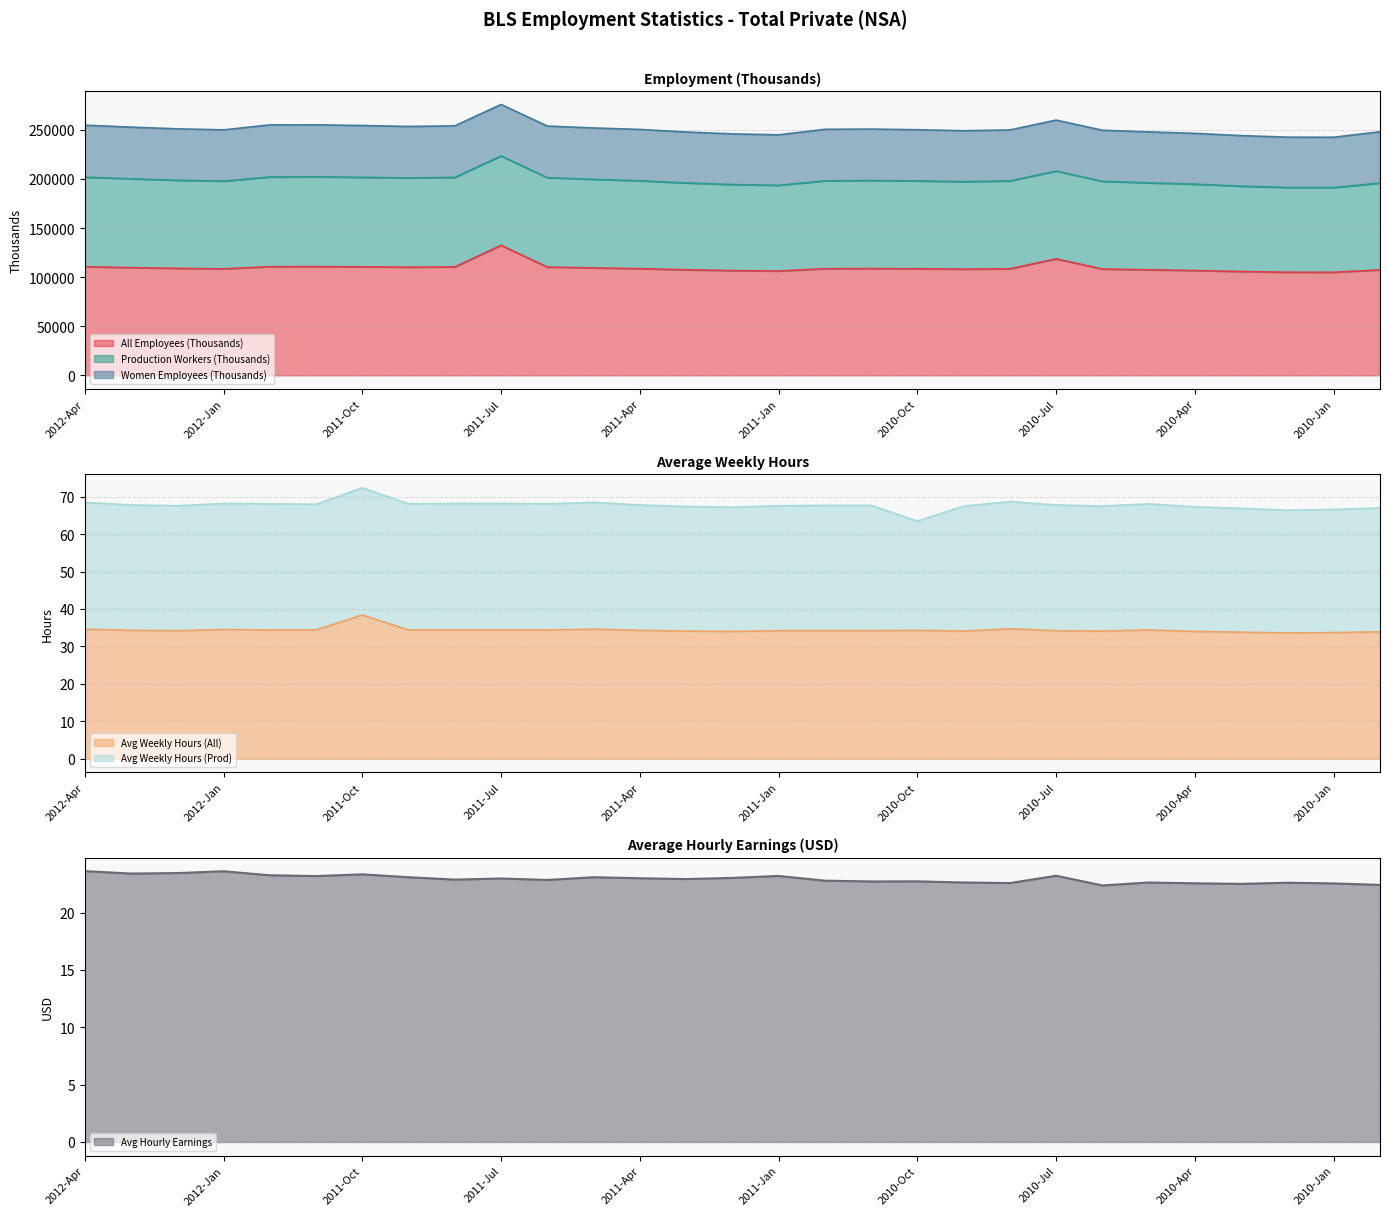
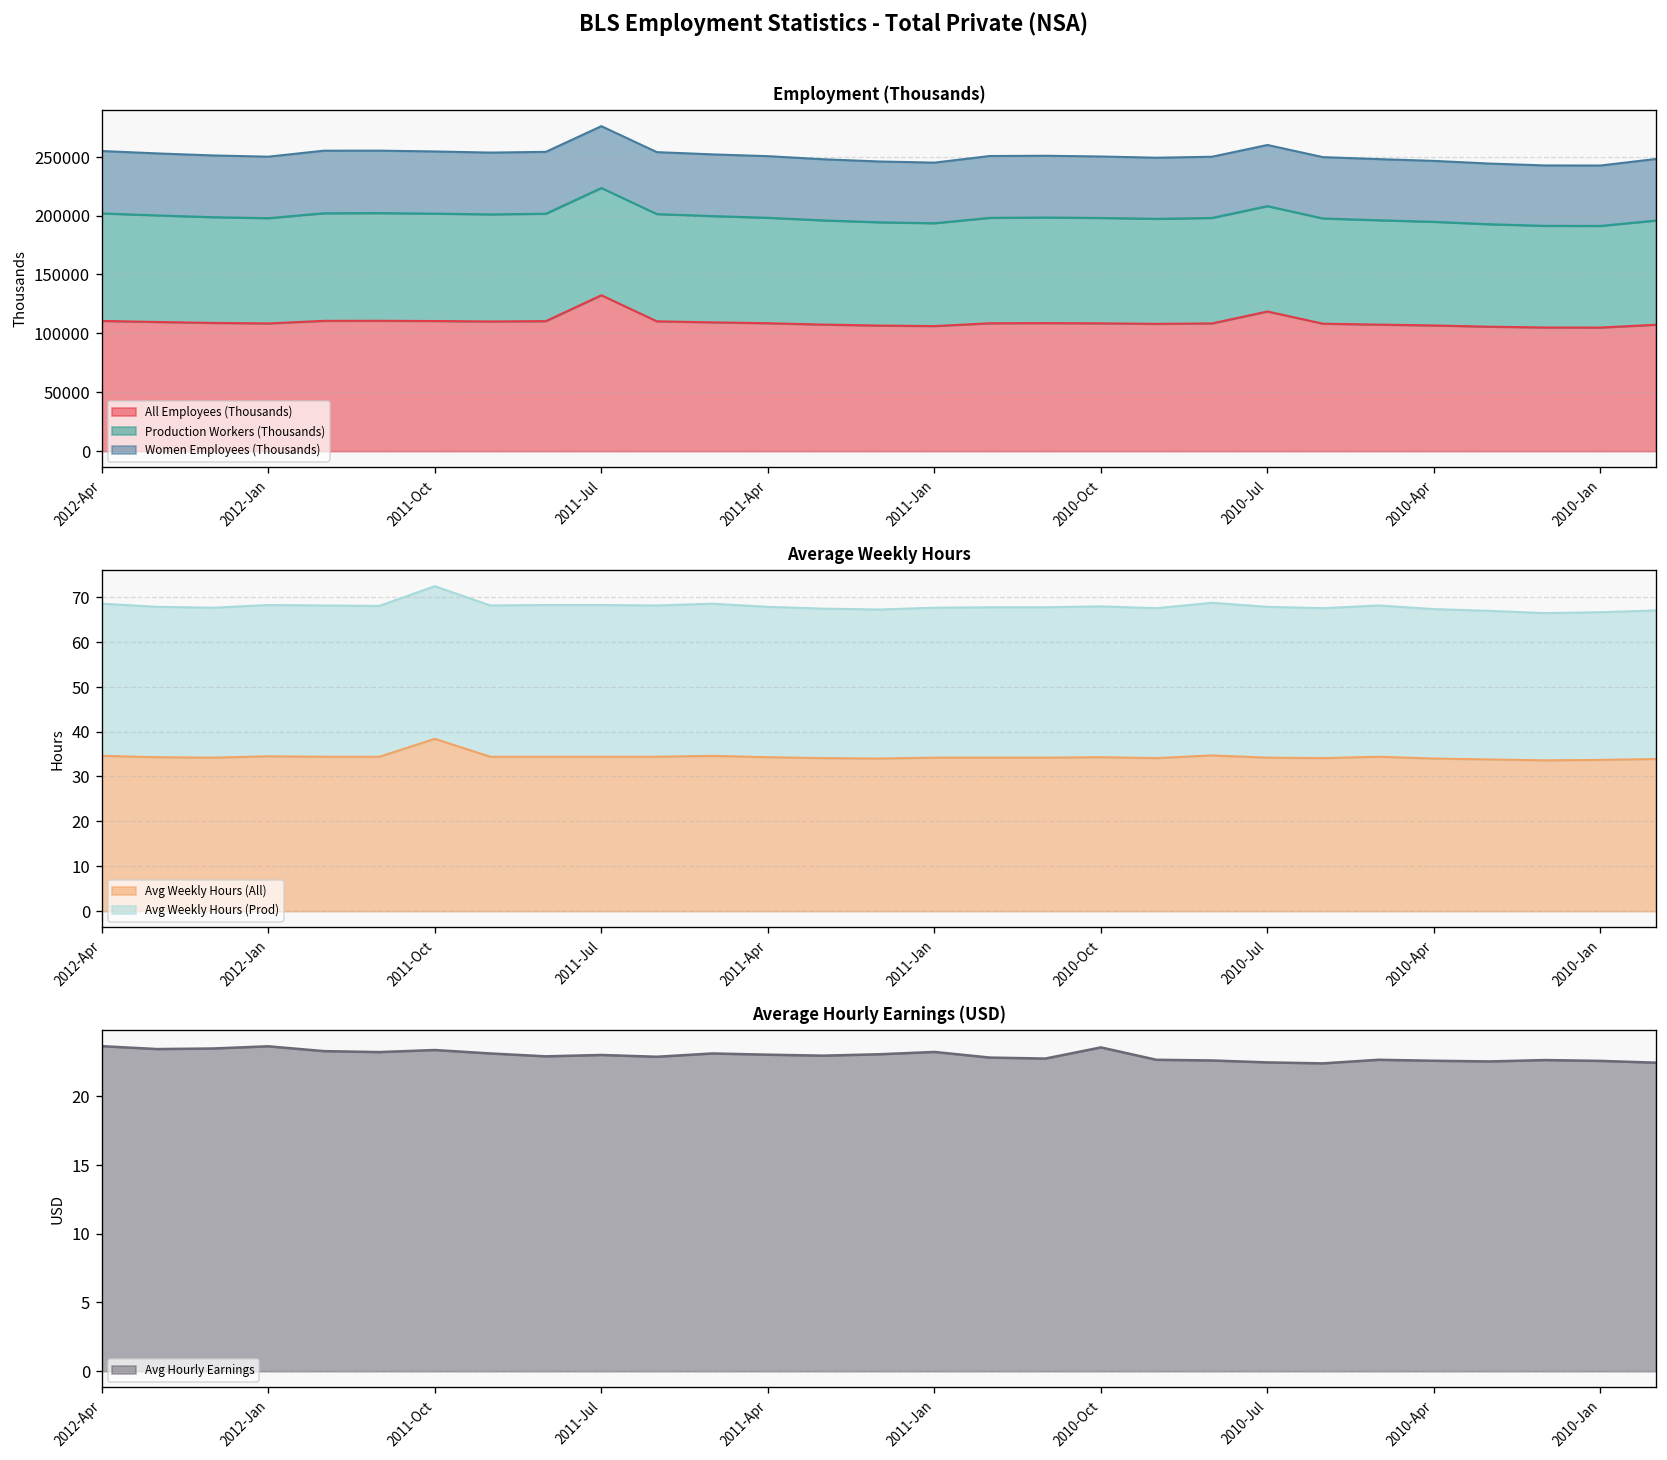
Average Weekly Hours, Avg Weekly Hours (Prod), 2010-Oct: 29 -> 34
Average Hourly Earnings (USD), 2010-Oct: 22.7 -> 23.5
Average Hourly Earnings (USD), 2010-Jul: 23.2 -> 22.4
